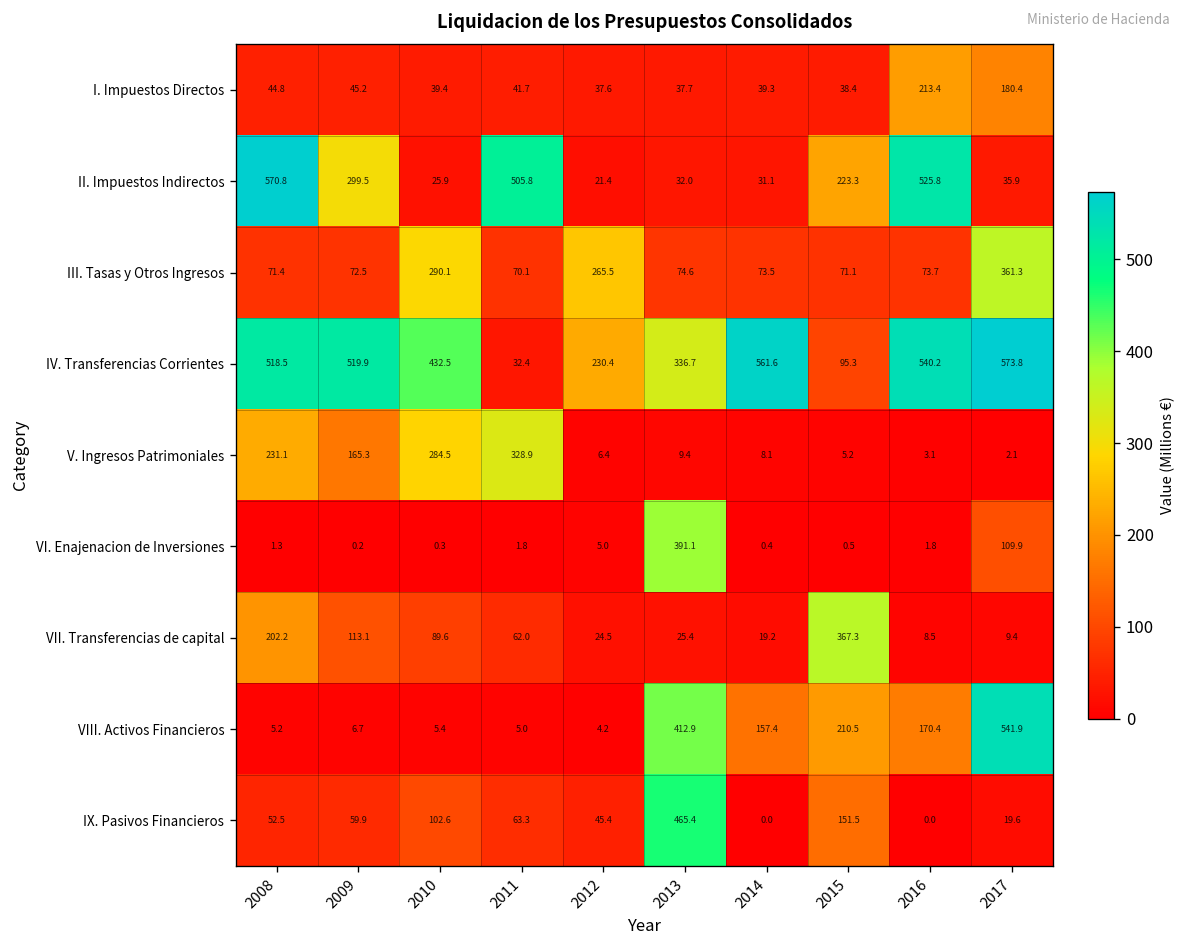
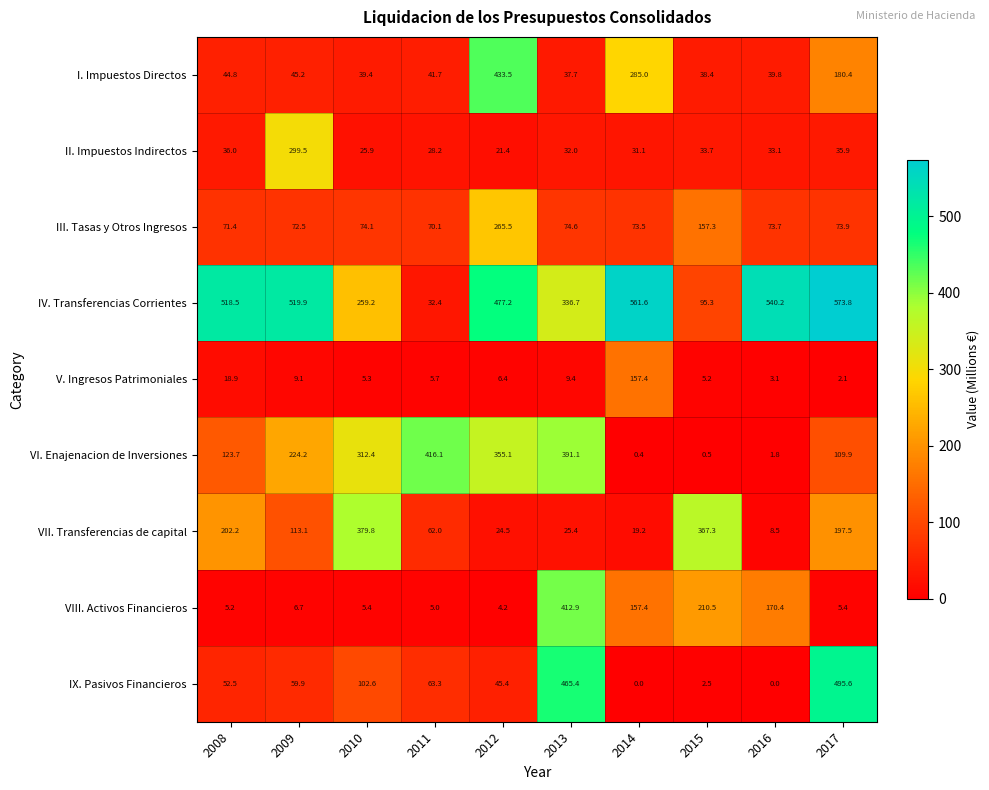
I. Impuestos Directos, 2012: 37.6 -> 433.5
I. Impuestos Directos, 2014: 39.3 -> 285.0
I. Impuestos Directos, 2016: 213.4 -> 39.8
II. Impuestos Indirectos, 2008: 570.8 -> 36.0
II. Impuestos Indirectos, 2011: 505.8 -> 28.2
II. Impuestos Indirectos, 2015: 223.3 -> 33.7
II. Impuestos Indirectos, 2016: 525.8 -> 33.1
III. Tasas y Otros Ingresos, 2010: 290.1 -> 74.1
III. Tasas y Otros Ingresos, 2015: 71.1 -> 157.3
III. Tasas y Otros Ingresos, 2017: 361.3 -> 73.9
IV. Transferencias Corrientes, 2010: 432.5 -> 259.2
IV. Transferencias Corrientes, 2012: 230.4 -> 477.2
V. Ingresos Patrimoniales, 2008: 231.1 -> 18.9
V. Ingresos Patrimoniales, 2009: 165.3 -> 9.1
V. Ingresos Patrimoniales, 2010: 284.5 -> 5.3
V. Ingresos Patrimoniales, 2011: 328.9 -> 5.7
V. Ingresos Patrimoniales, 2014: 8.1 -> 157.4
VI. Enajenacion de Inversiones, 2008: 1.3 -> 123.7
VI. Enajenacion de Inversiones, 2009: 0.2 -> 224.2
VI. Enajenacion de Inversiones, 2010: 0.3 -> 312.4
VI. Enajenacion de Inversiones, 2011: 1.8 -> 416.1
VI. Enajenacion de Inversiones, 2012: 5.0 -> 355.1
VII. Transferencias de capital, 2010: 89.6 -> 379.8
VII. Transferencias de capital, 2017: 9.4 -> 197.5
VIII. Activos Financieros, 2017: 541.9 -> 5.4
IX. Pasivos Financieros, 2015: 151.5 -> 2.5
IX. Pasivos Financieros, 2017: 19.6 -> 495.6
